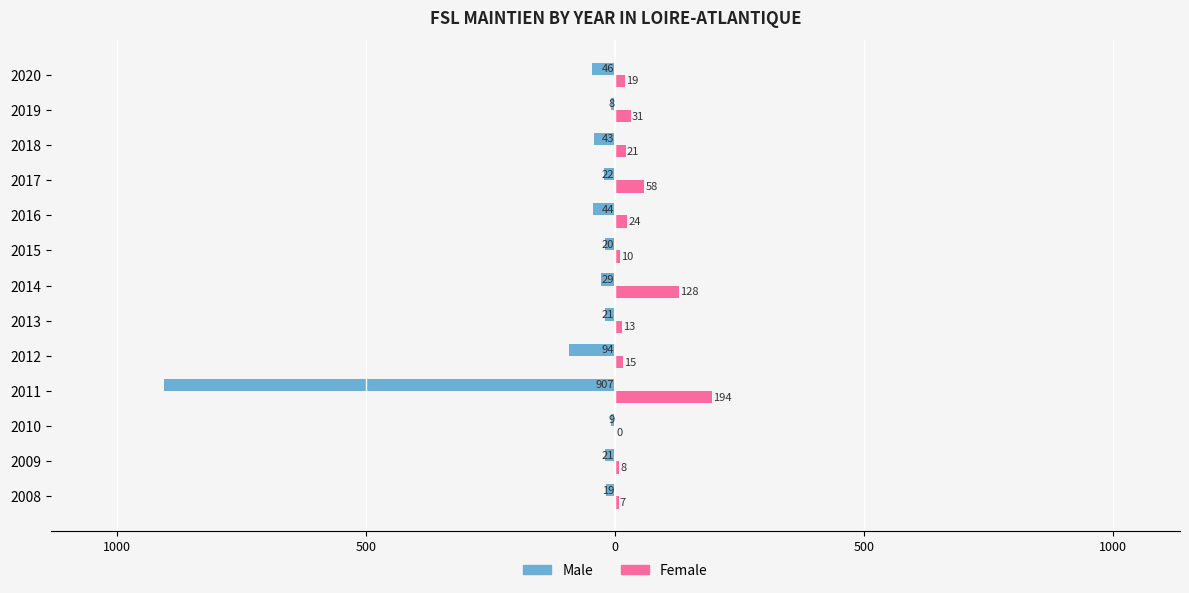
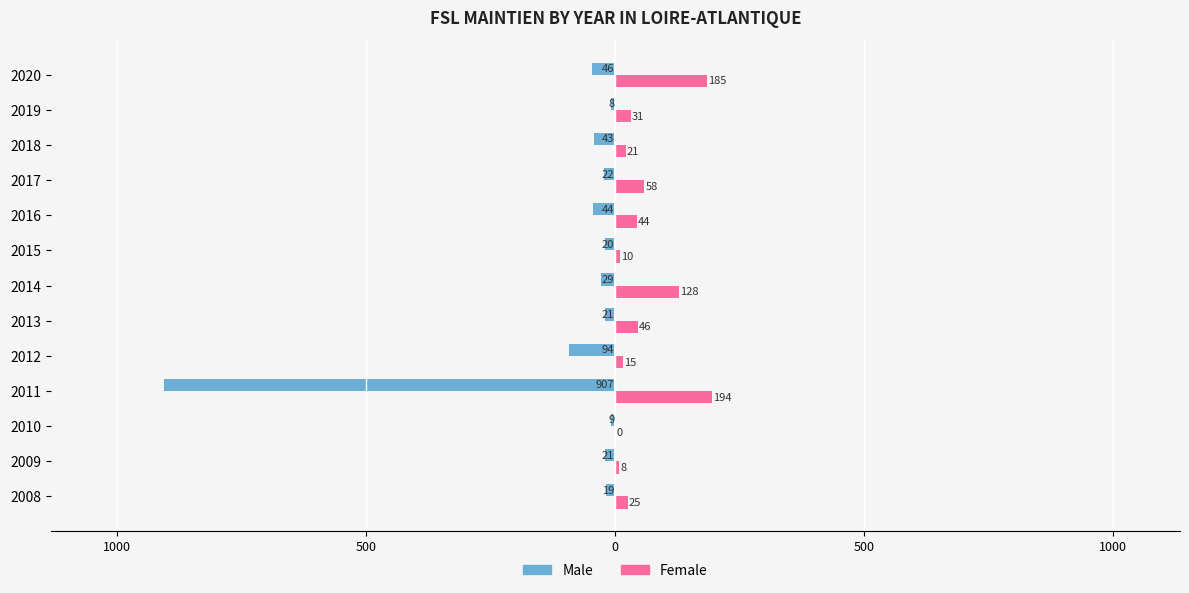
Female, 2020: 19 -> 185
Female, 2016: 24 -> 44
Female, 2013: 13 -> 46
Female, 2008: 7 -> 25
